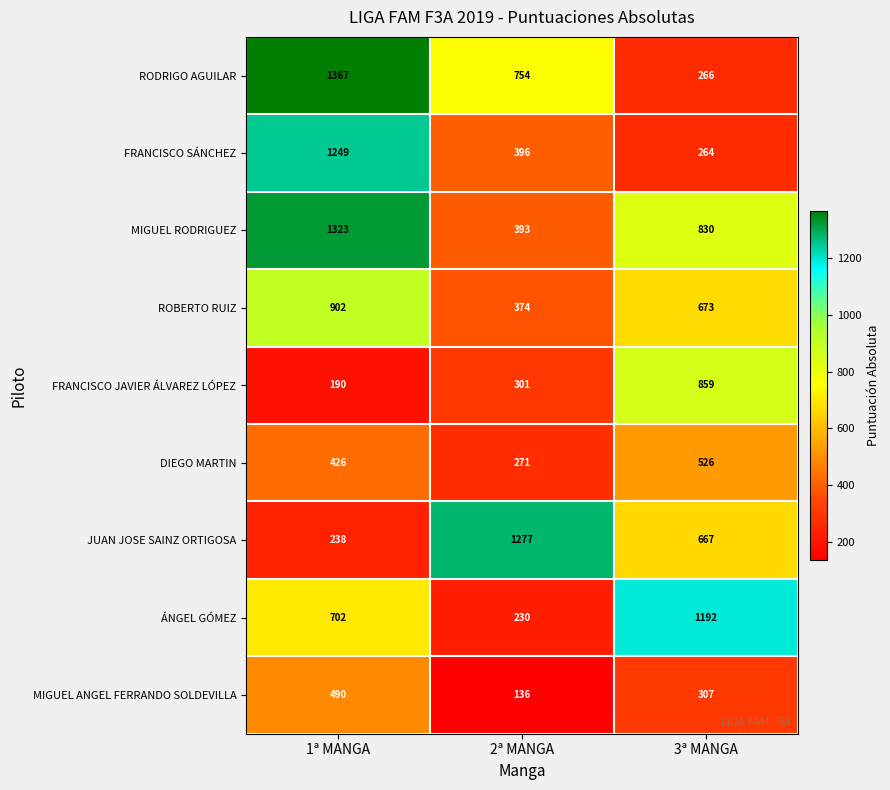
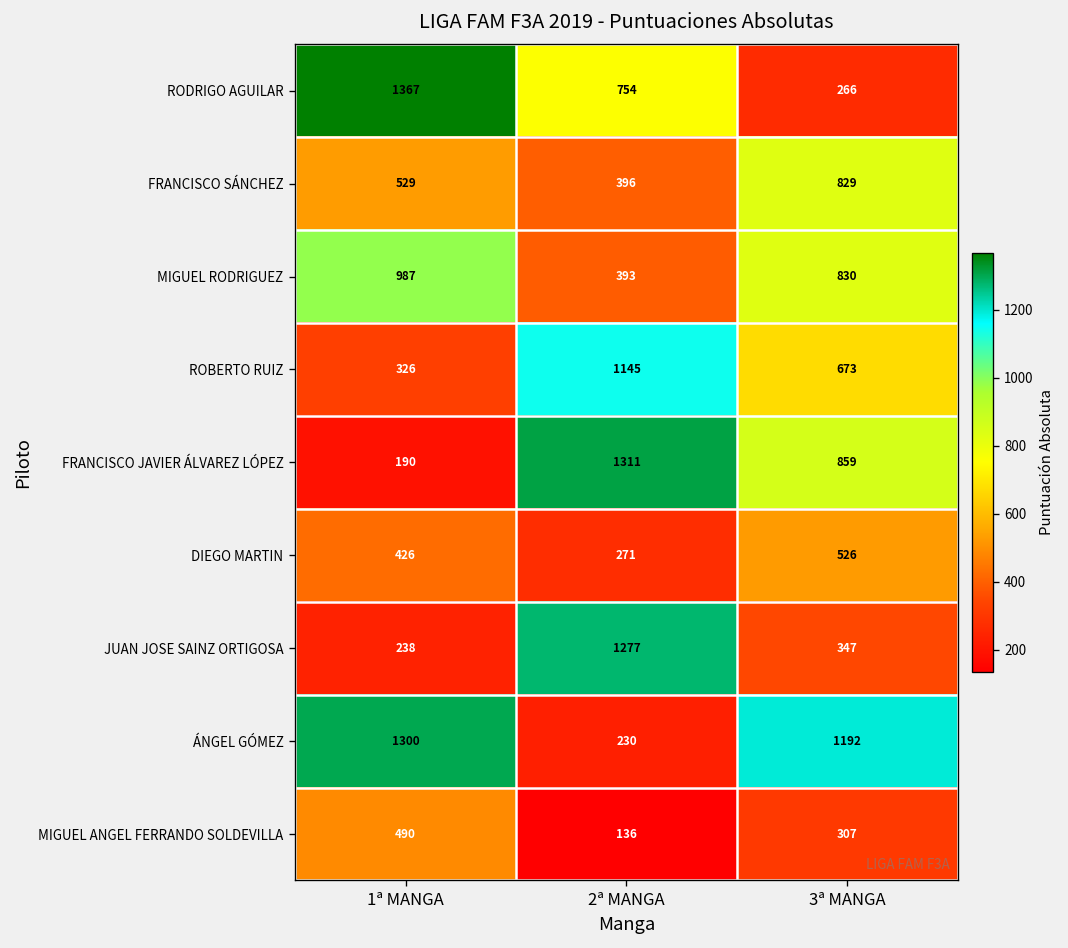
FRANCISCO SÁNCHEZ, 1ª MANGA: 1249 -> 529
FRANCISCO SÁNCHEZ, 3ª MANGA: 264 -> 829
MIGUEL RODRIGUEZ, 1ª MANGA: 1323 -> 987
ROBERTO RUIZ, 1ª MANGA: 902 -> 326
ROBERTO RUIZ, 2ª MANGA: 374 -> 1145
FRANCISCO JAVIER ÁLVAREZ LÓPEZ, 2ª MANGA: 301 -> 1311
JUAN JOSE SAINZ ORTIGOSA, 3ª MANGA: 667 -> 347
ÁNGEL GÓMEZ, 1ª MANGA: 702 -> 1300
